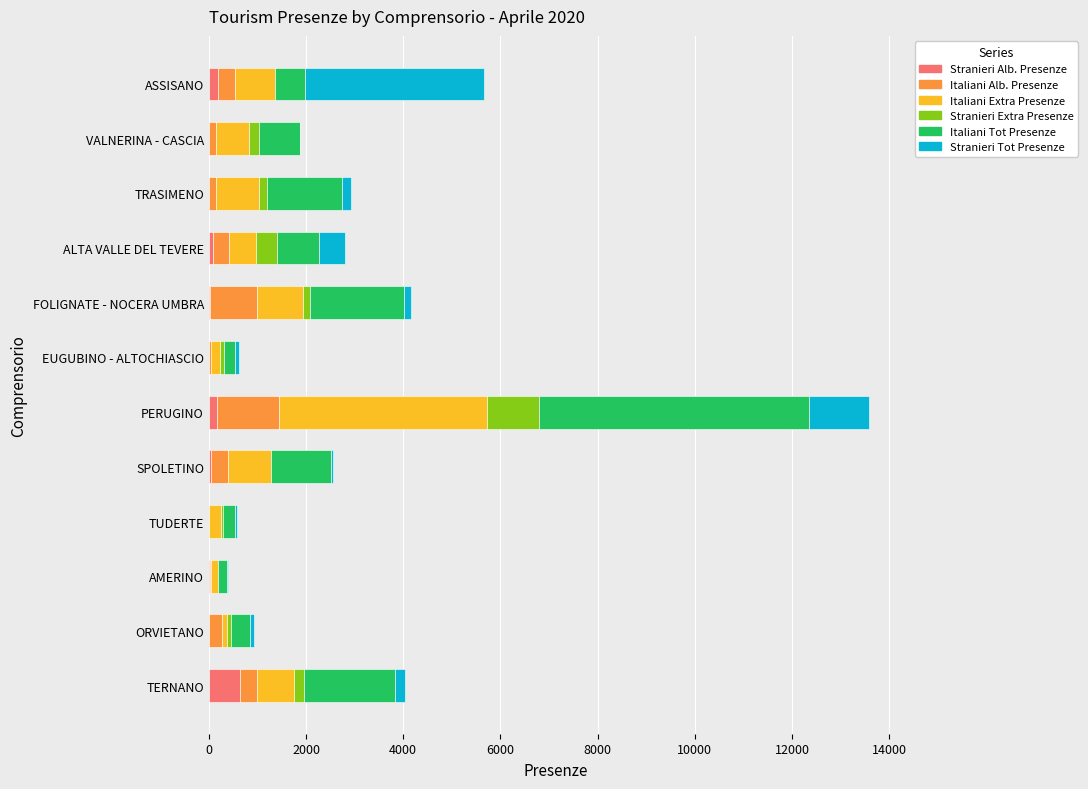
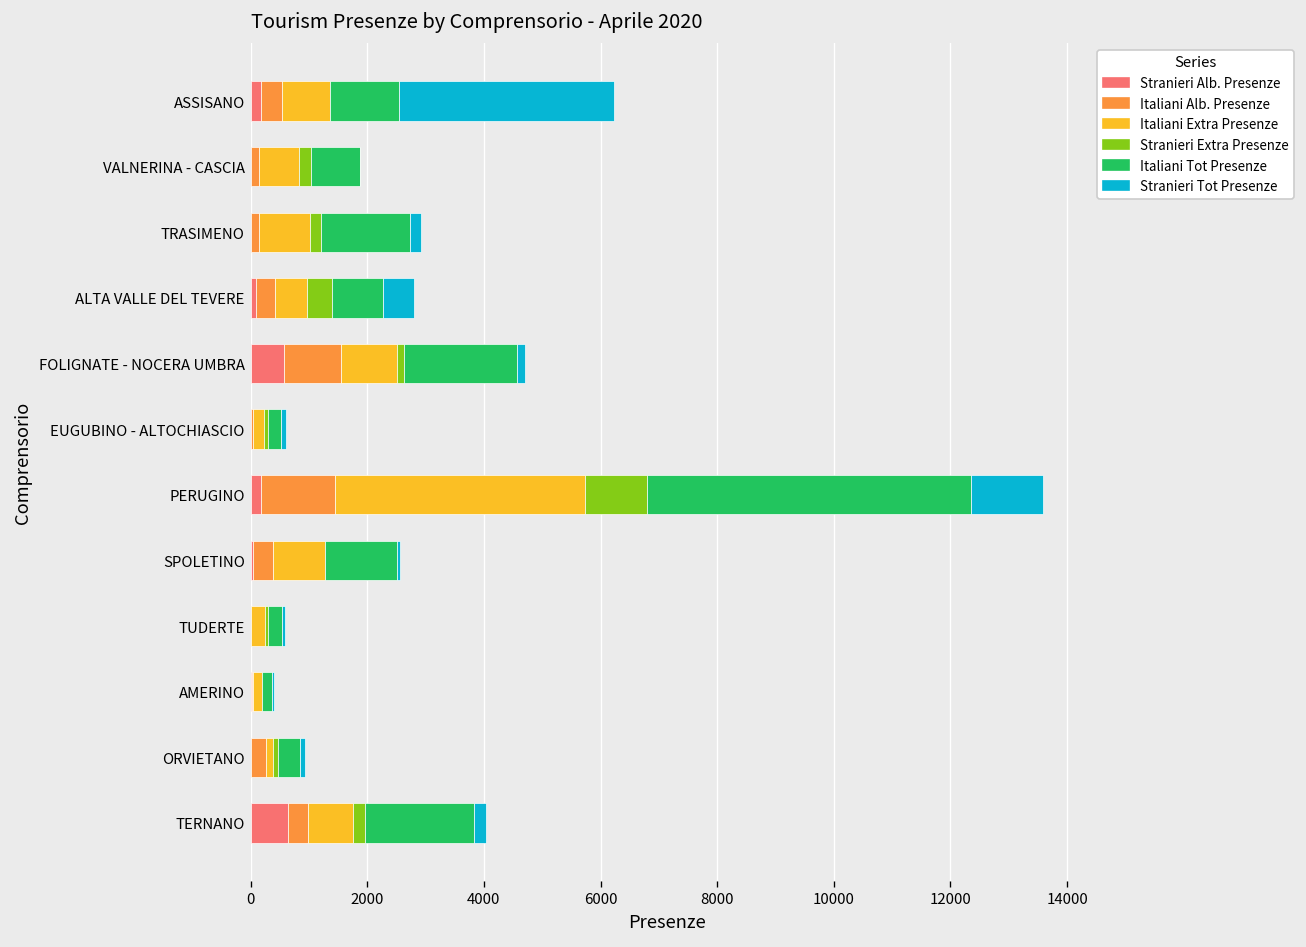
Italiani Tot Presenze, ASSISANO: 600 -> 1200
Stranieri Alb. Presenze, FOLIGNATE - NOCERA UMBRA: 0 -> 600
